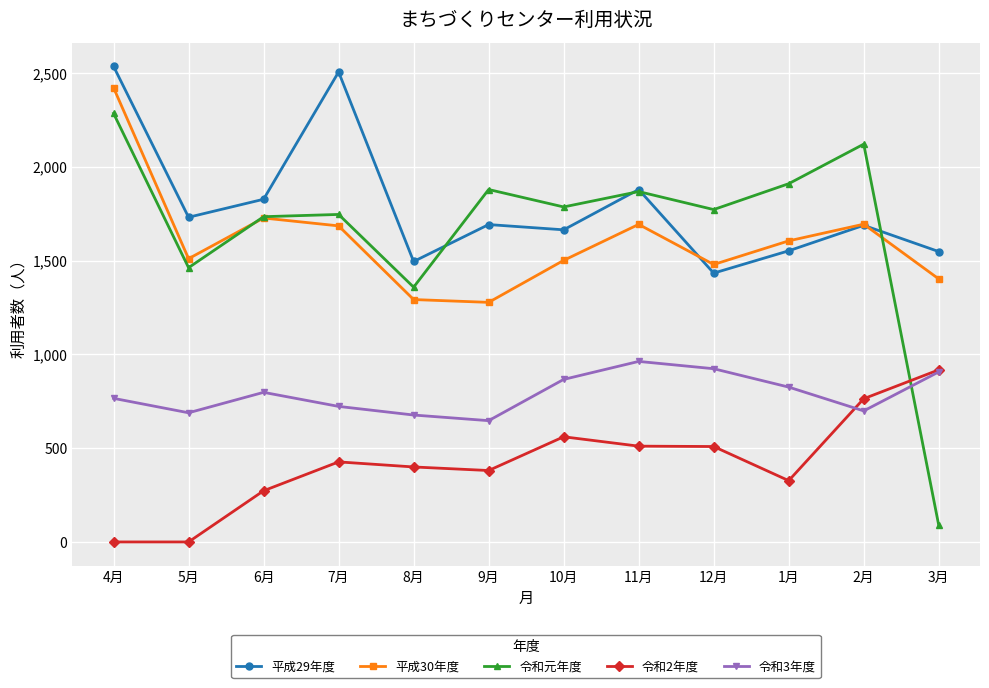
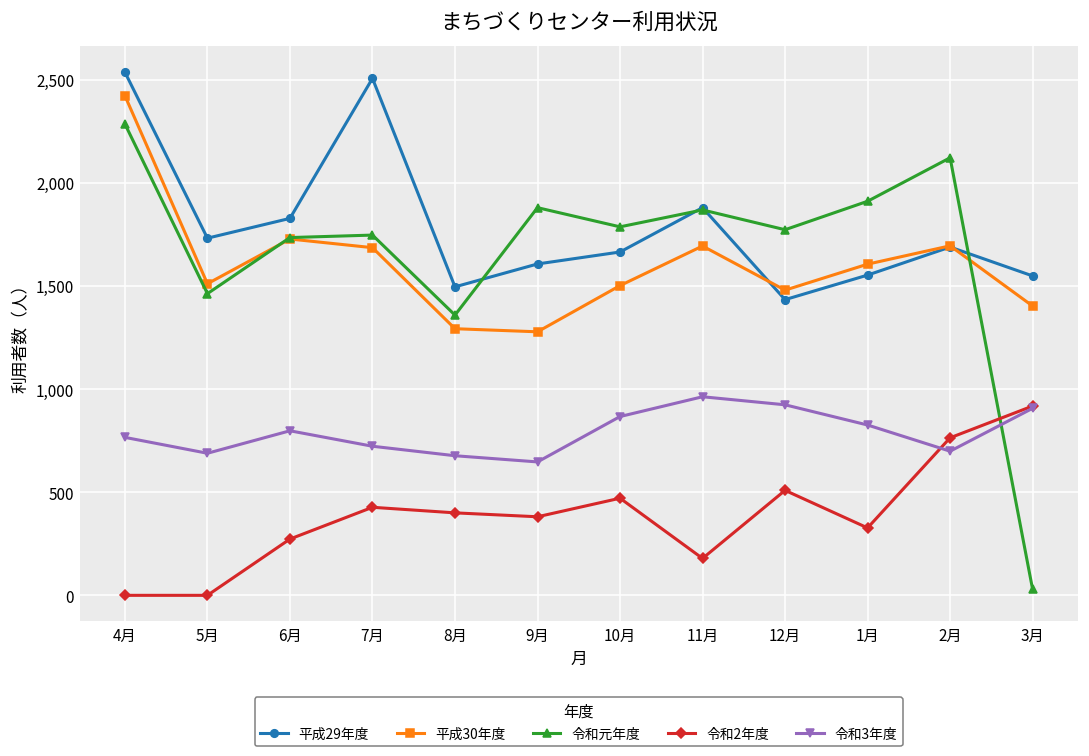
平成29年度, 9月: 1,690 -> 1,610
令和2年度, 10月: 560 -> 470
令和2年度, 11月: 510 -> 180
令和元年度, 3月: 90 -> 30
